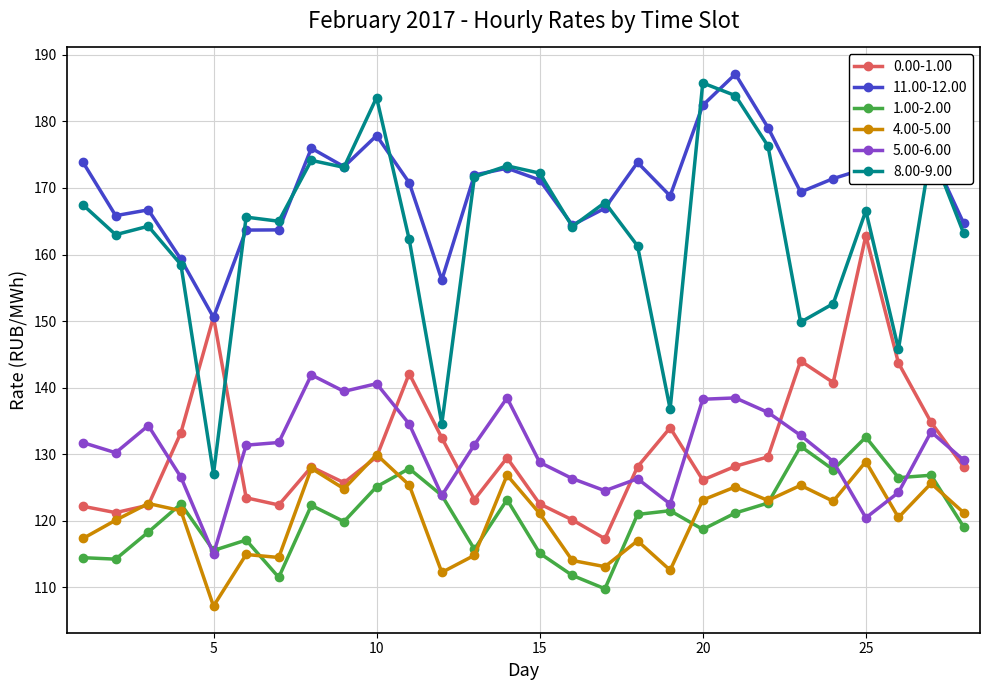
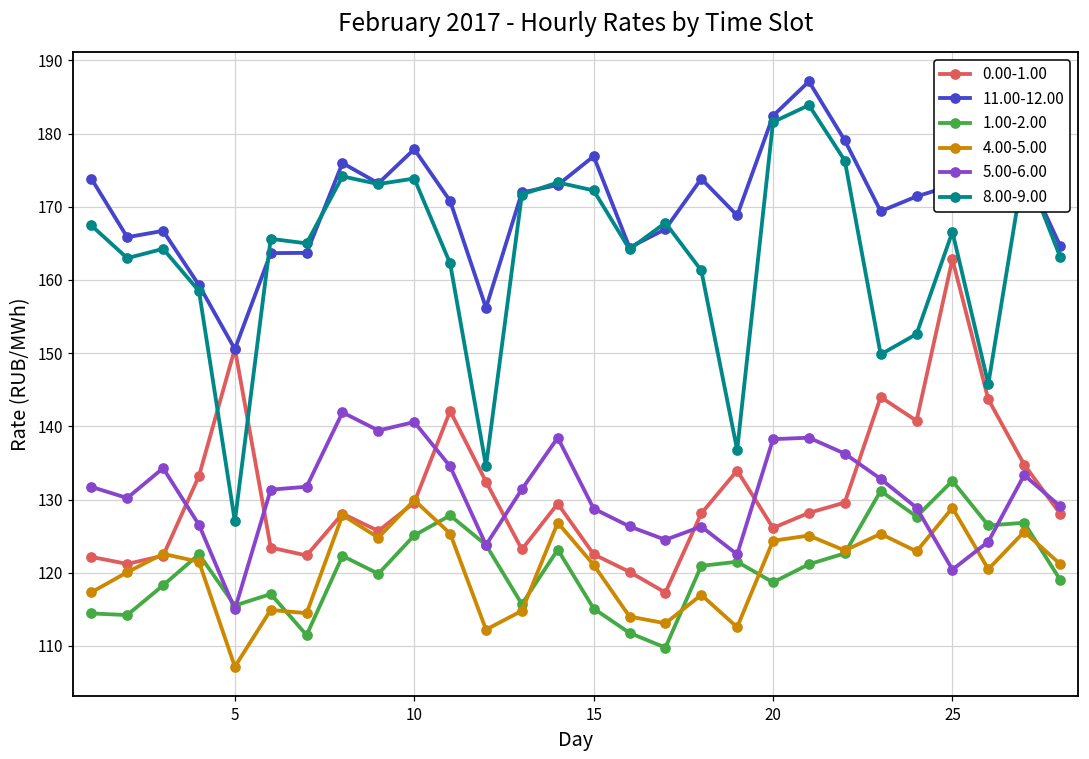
8.00-9.00, 10: 184 -> 174
11.00-12.00, 15: 171 -> 177
4.00-5.00, 20: 123 -> 124
8.00-9.00, 20: 186 -> 182
